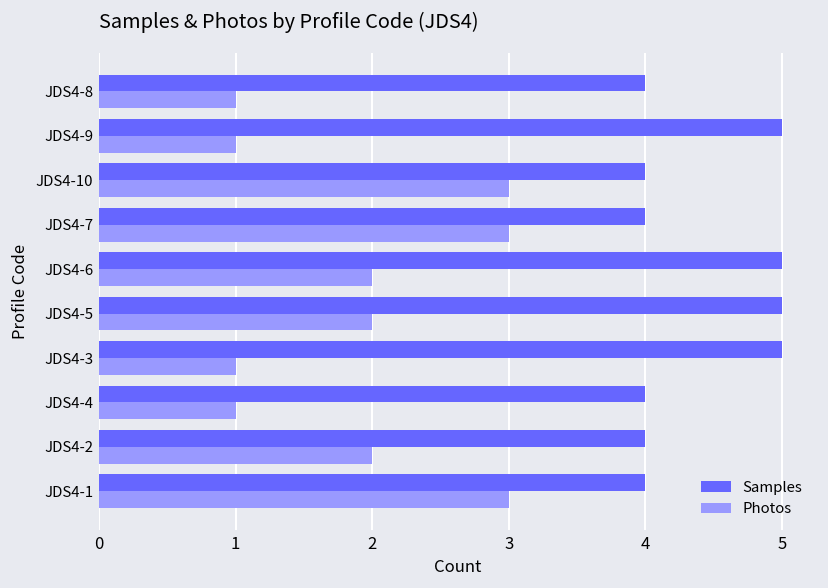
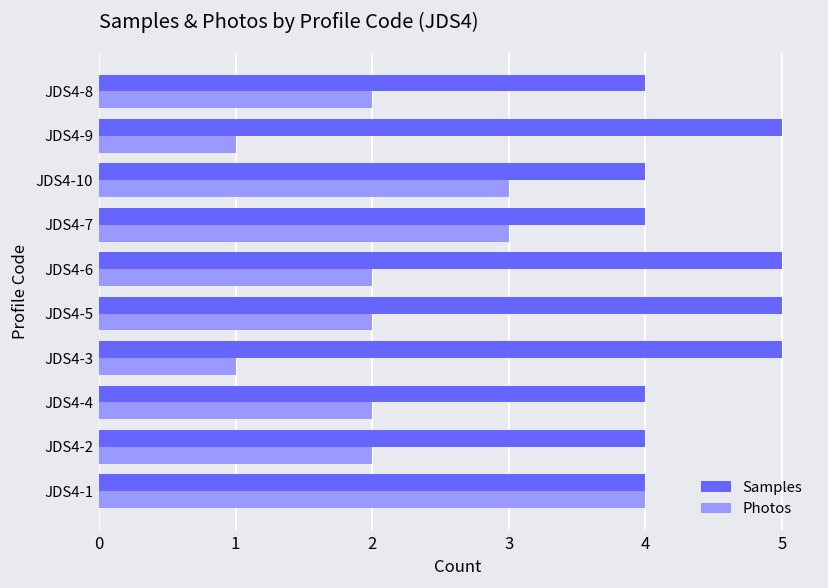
Photos, JDS4-8: 1 -> 2
Photos, JDS4-4: 1 -> 2
Photos, JDS4-1: 3 -> 4
